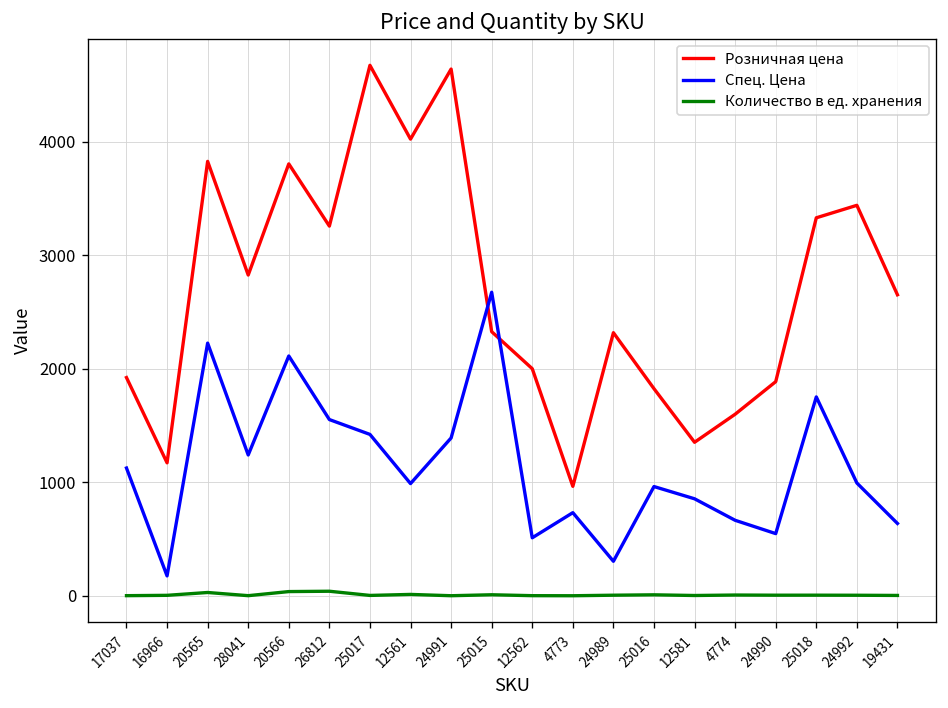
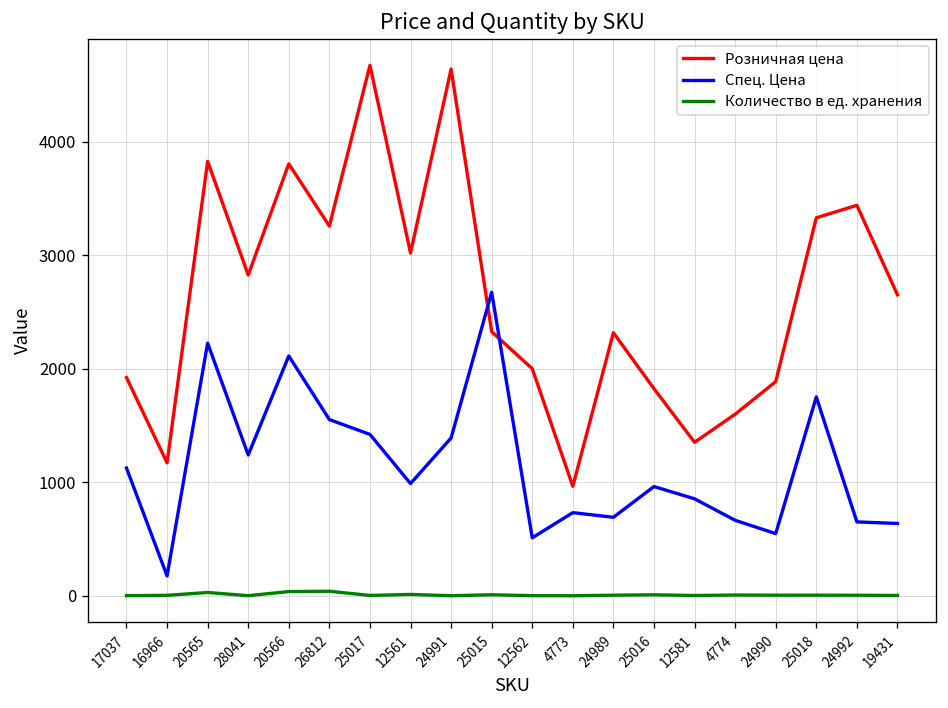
Розничная цена, 12561: 4000 -> 3000
Спец. Цена, 24989: 300 -> 700
Спец. Цена, 24992: 1000 -> 700
